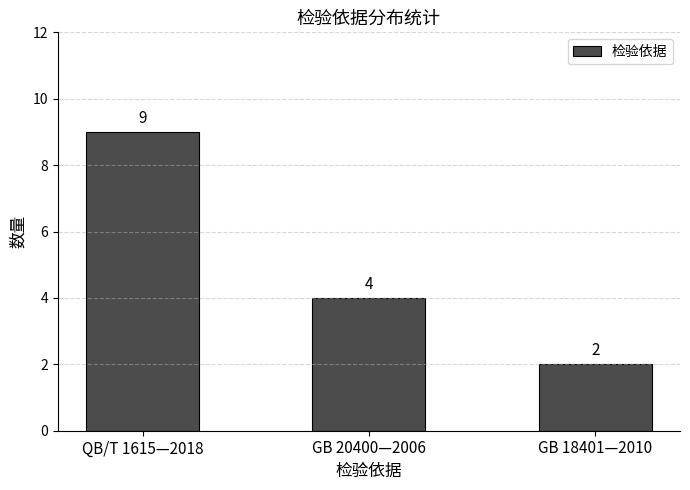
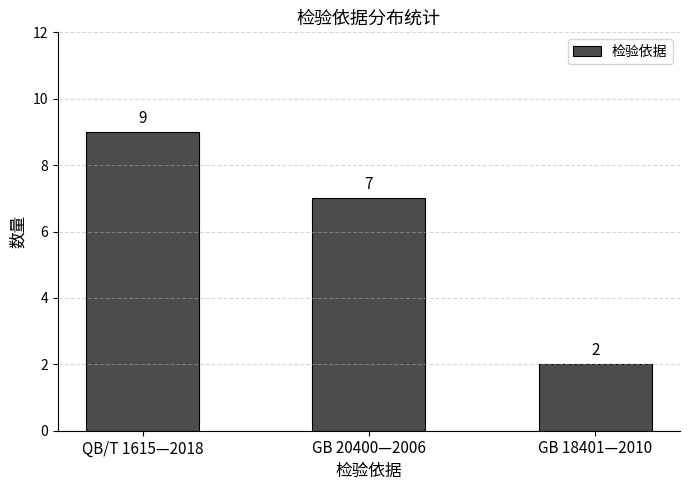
GB 20400—2006: 4 -> 7
